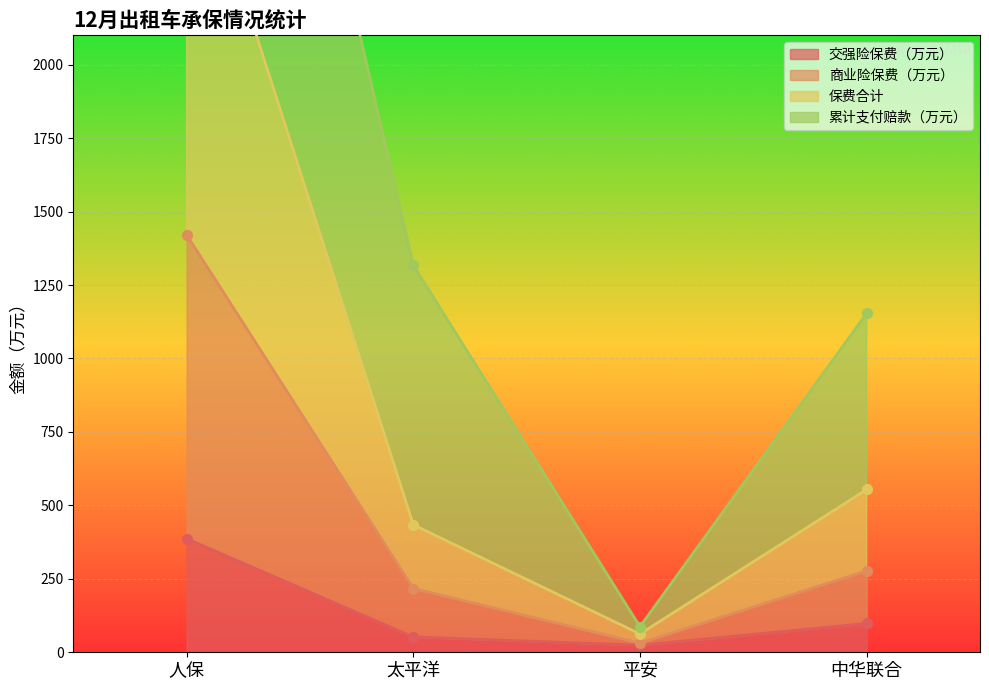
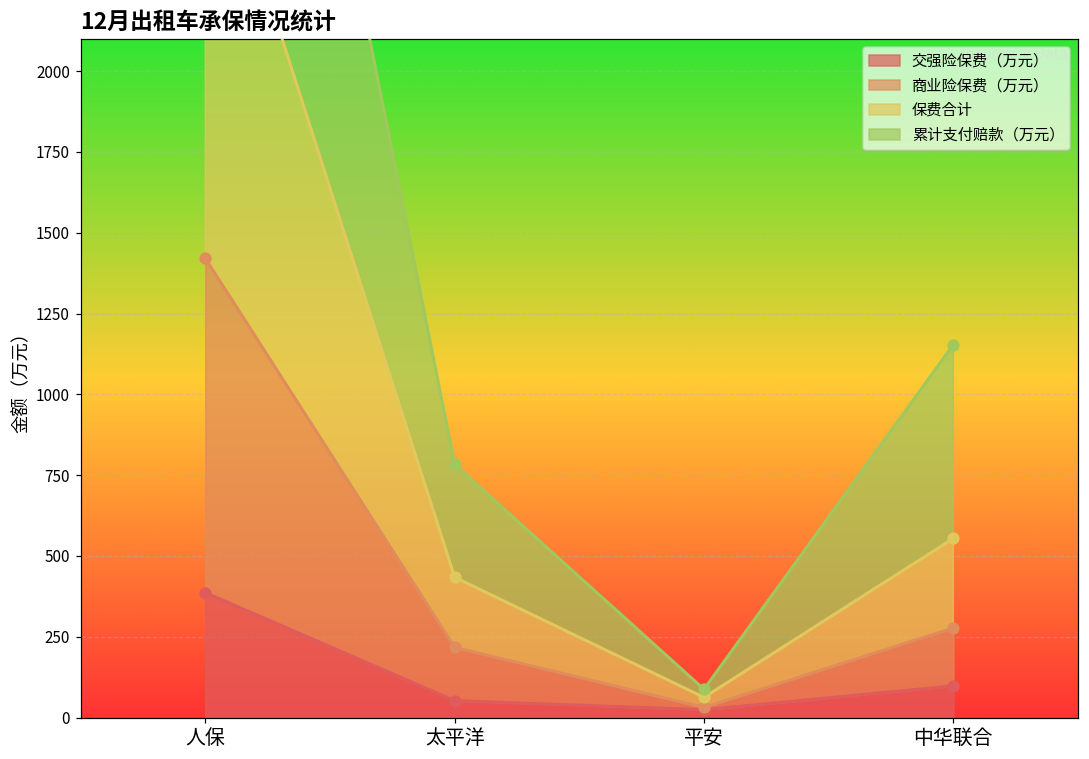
累计支付赔款（万元）, 太平洋: 880 -> 350
